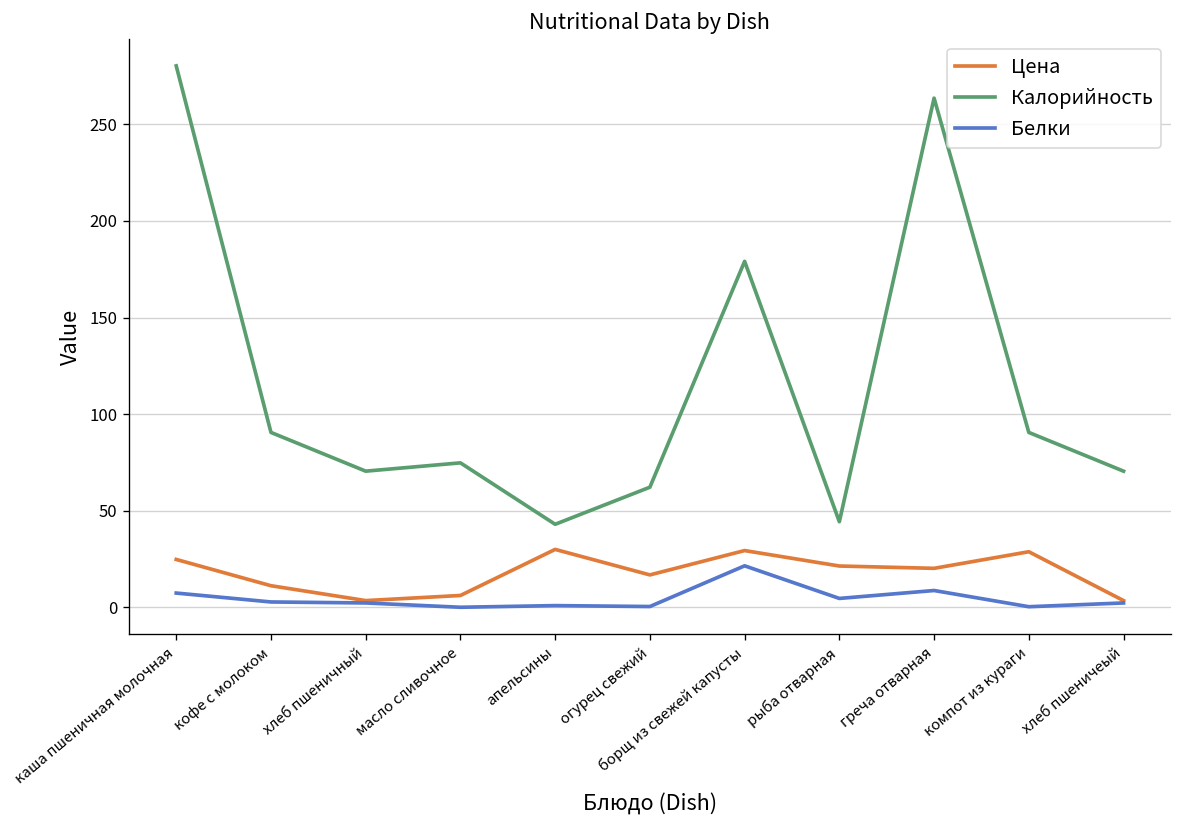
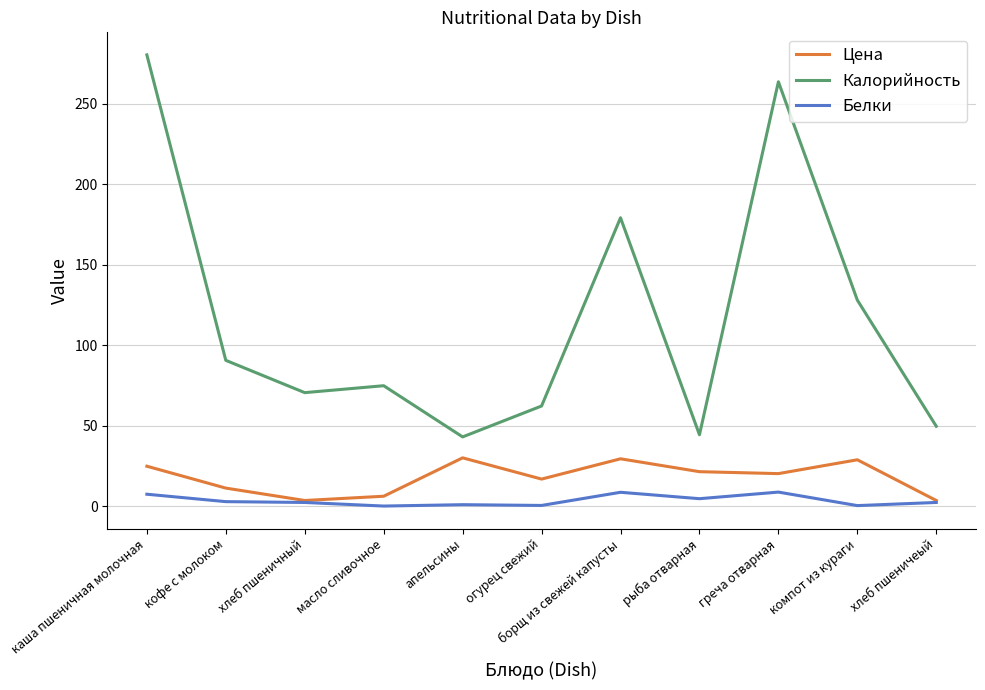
Белки, борщ из свежей капусты: 22 -> 9
Калорийность, компот из кураги: 91 -> 128
Калорийность, хлеб пшеничеый: 71 -> 50
